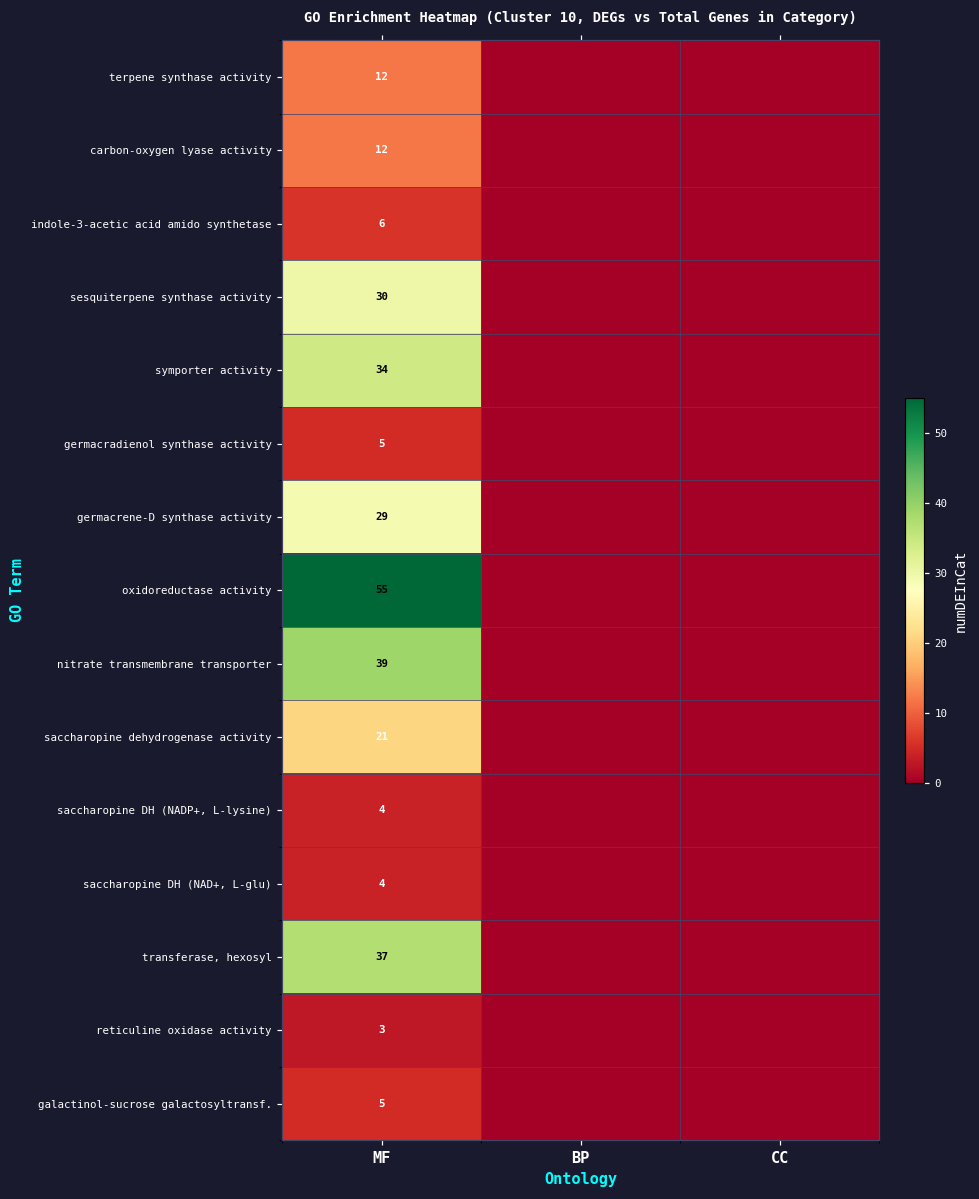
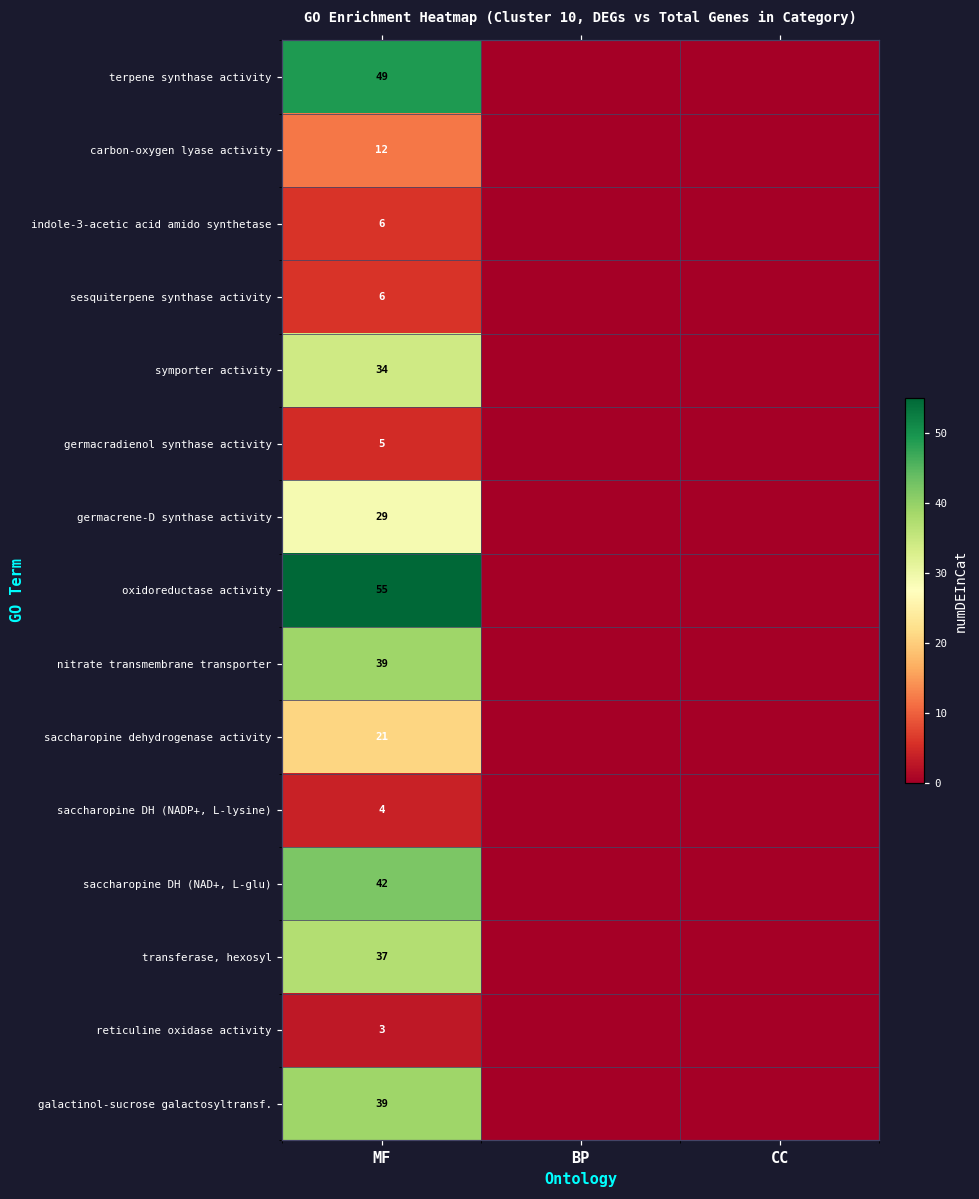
terpene synthase activity, MF: 12 -> 49
sesquiterpene synthase activity, MF: 30 -> 6
saccharopine DH (NAD+, L-glu), MF: 4 -> 42
galactinol-sucrose galactosyltransf., MF: 5 -> 39
